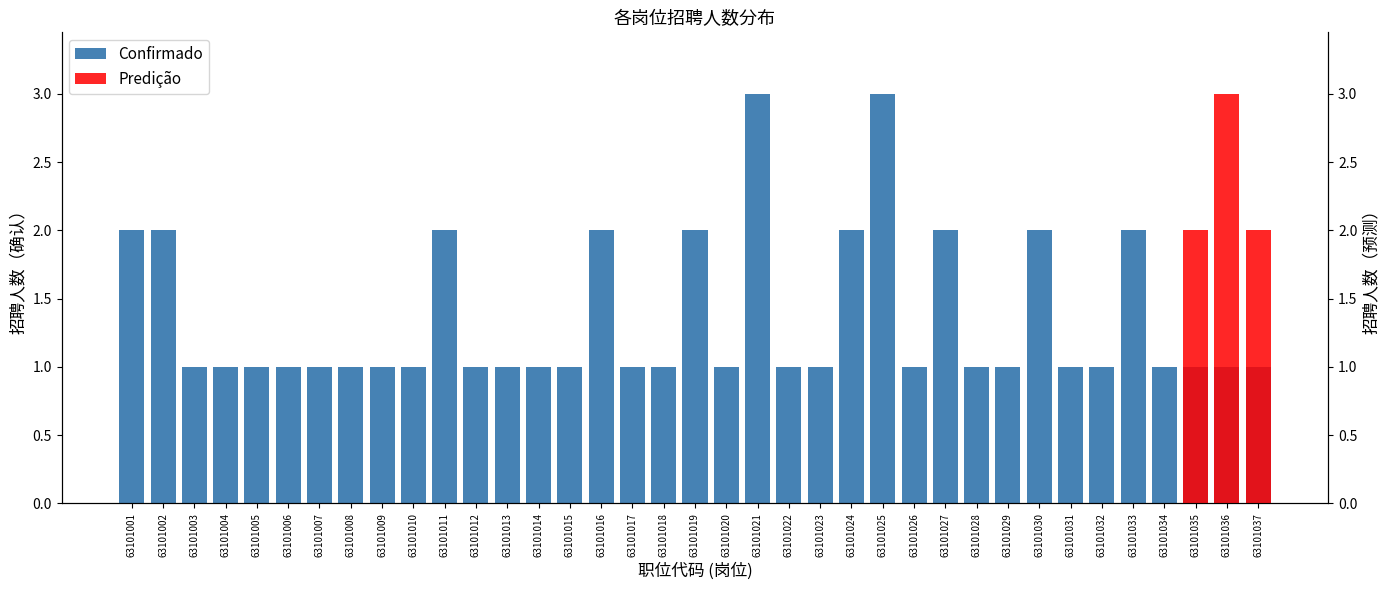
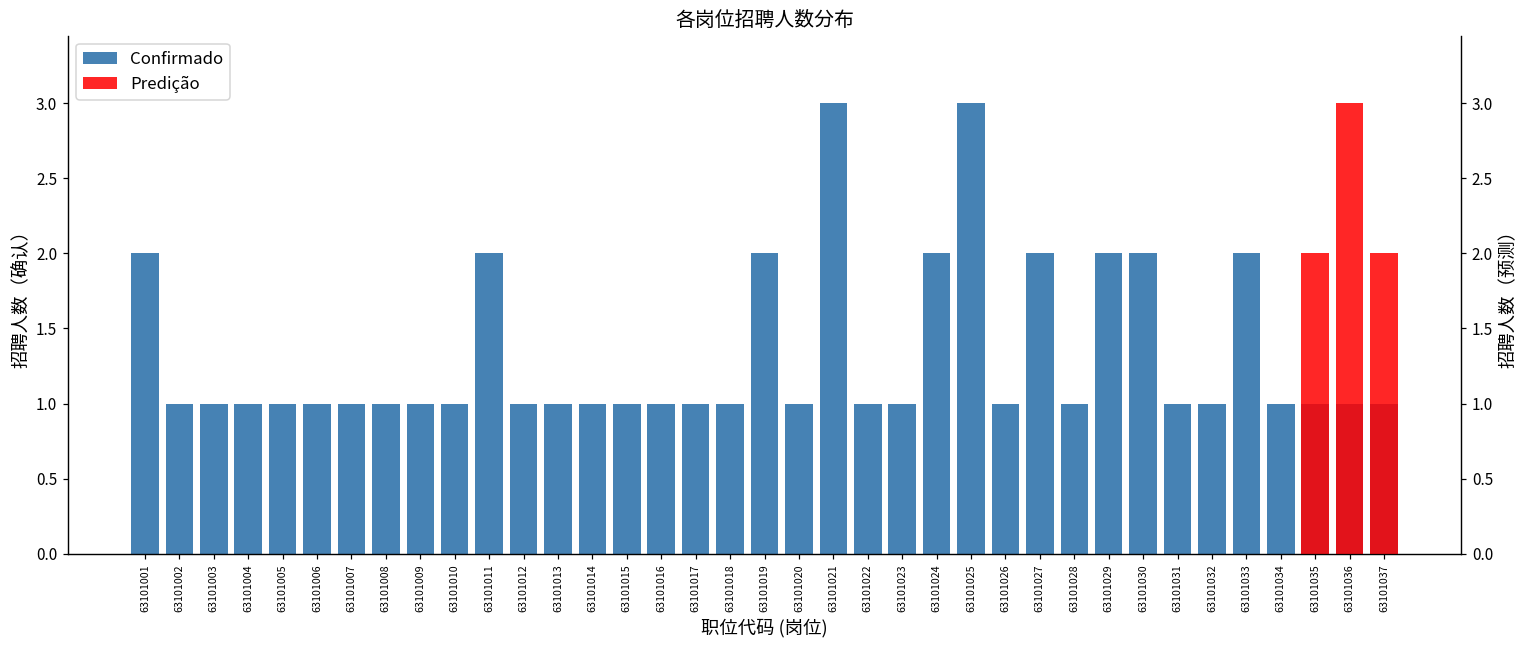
Confirmado, 63101002: 2 -> 1
Confirmado, 63101016: 2 -> 1
Confirmado, 63101029: 1 -> 2
